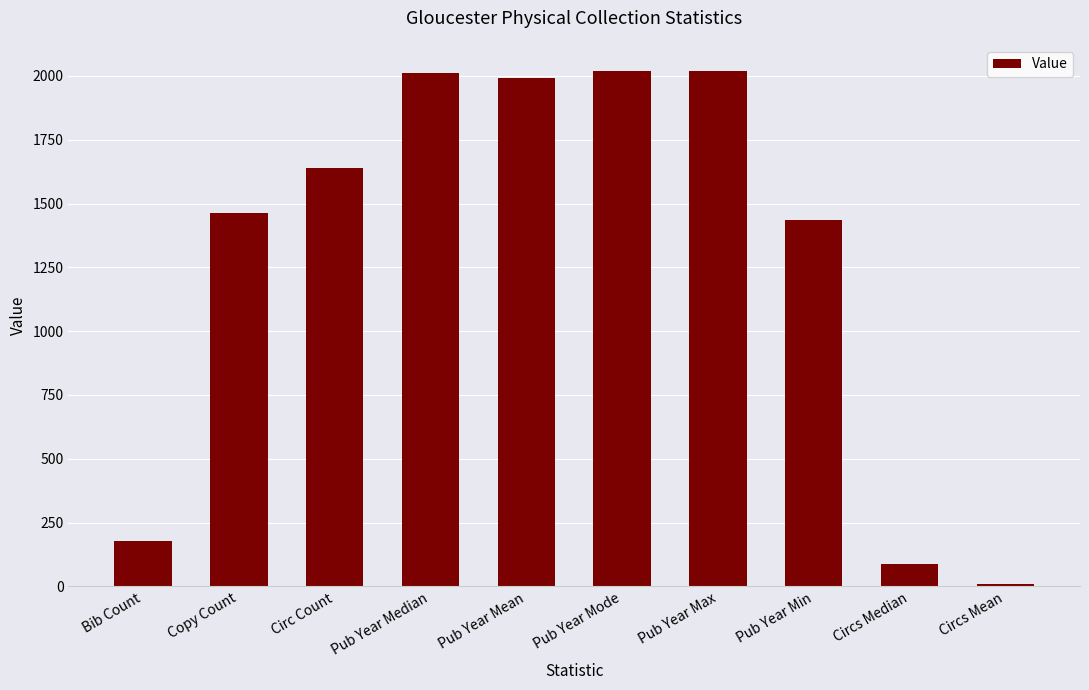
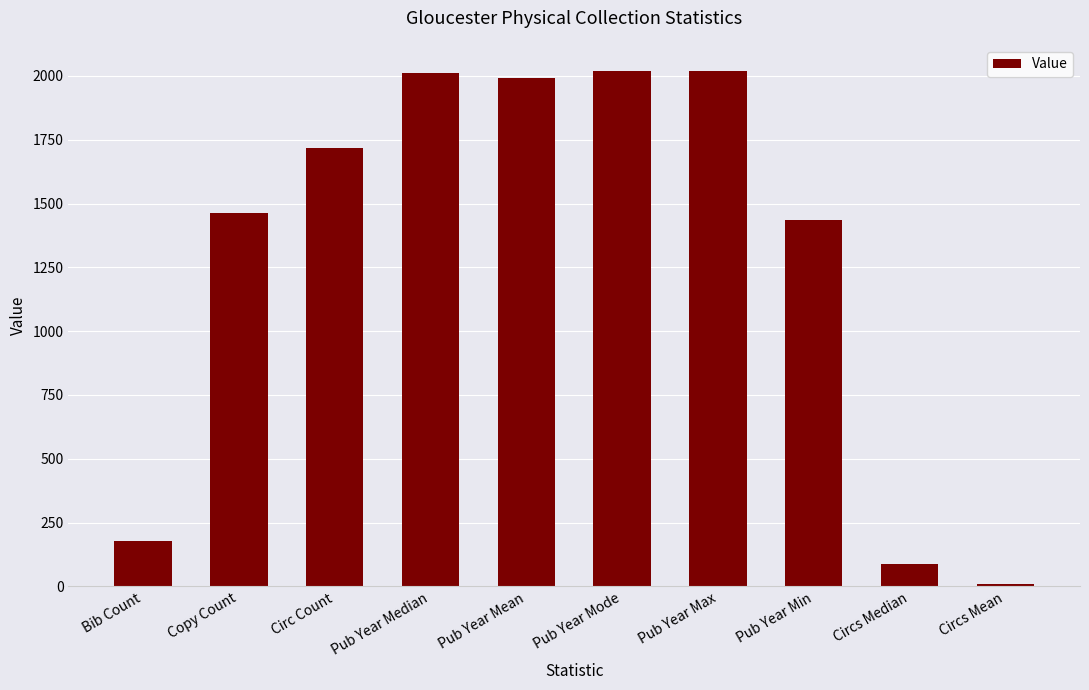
Circ Count: 1640 -> 1720
